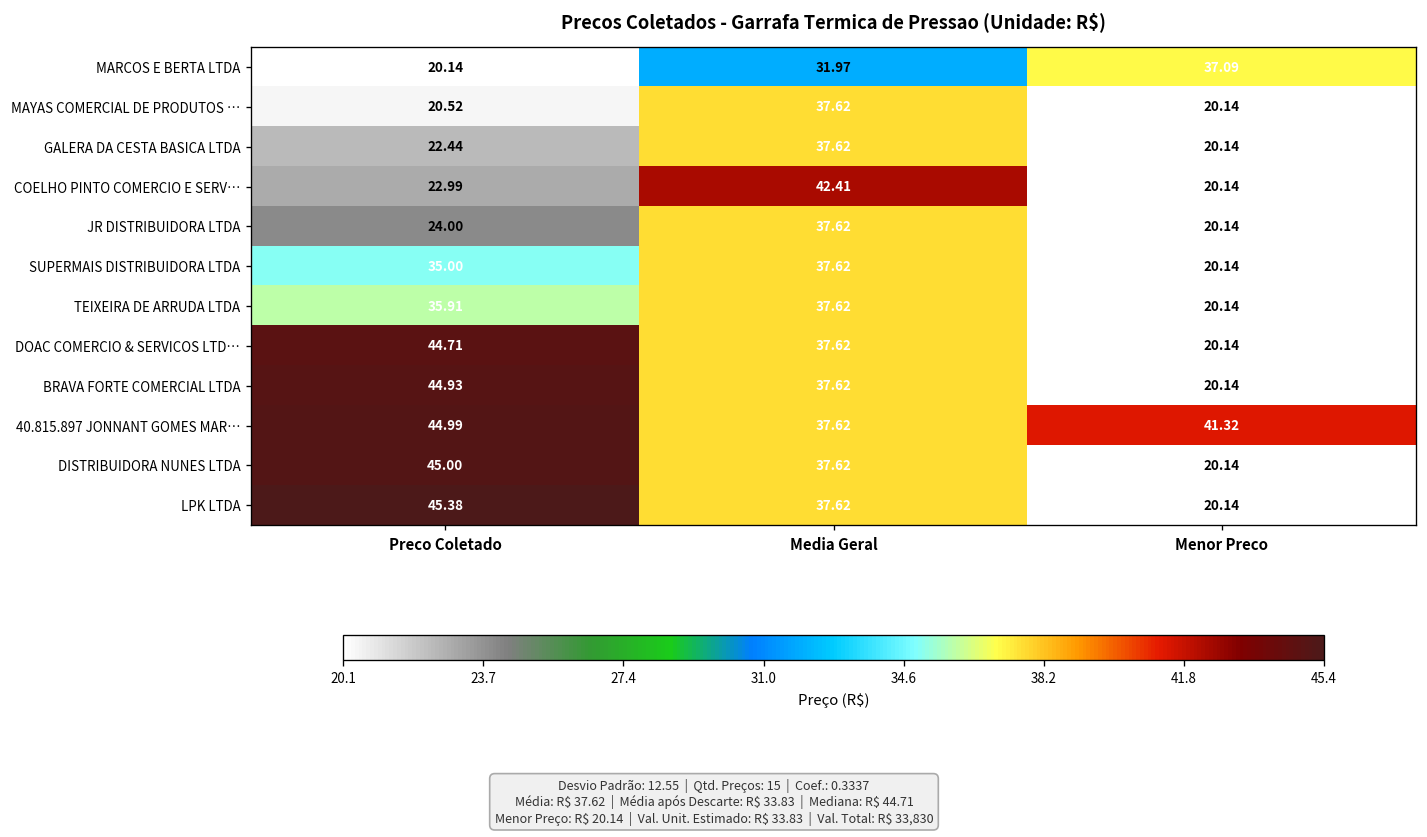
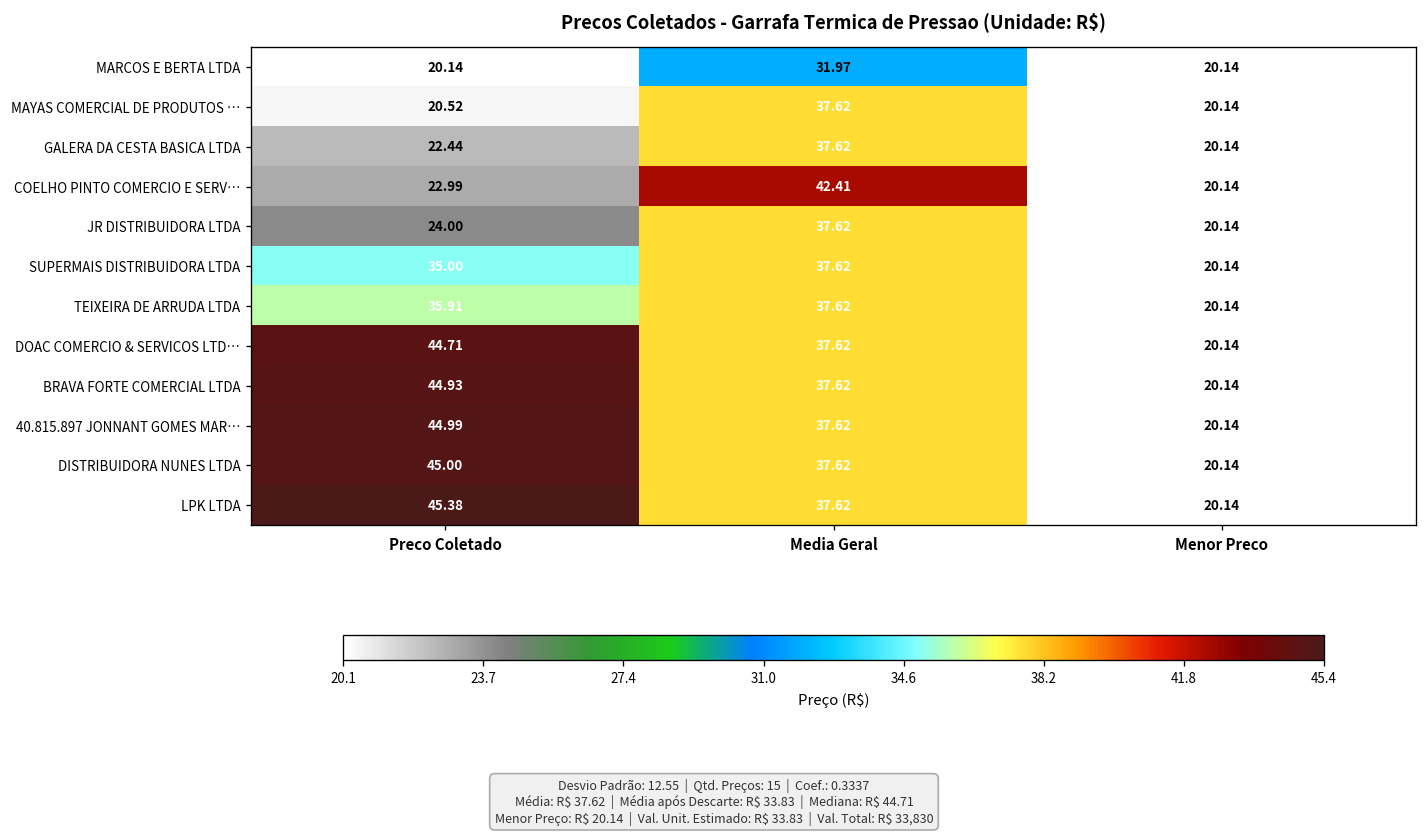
MARCOS E BERTA LTDA, Menor Preco: 37.09 -> 20.14
40.815.897 JONNANT GOMES MAR…, Menor Preco: 41.32 -> 20.14
